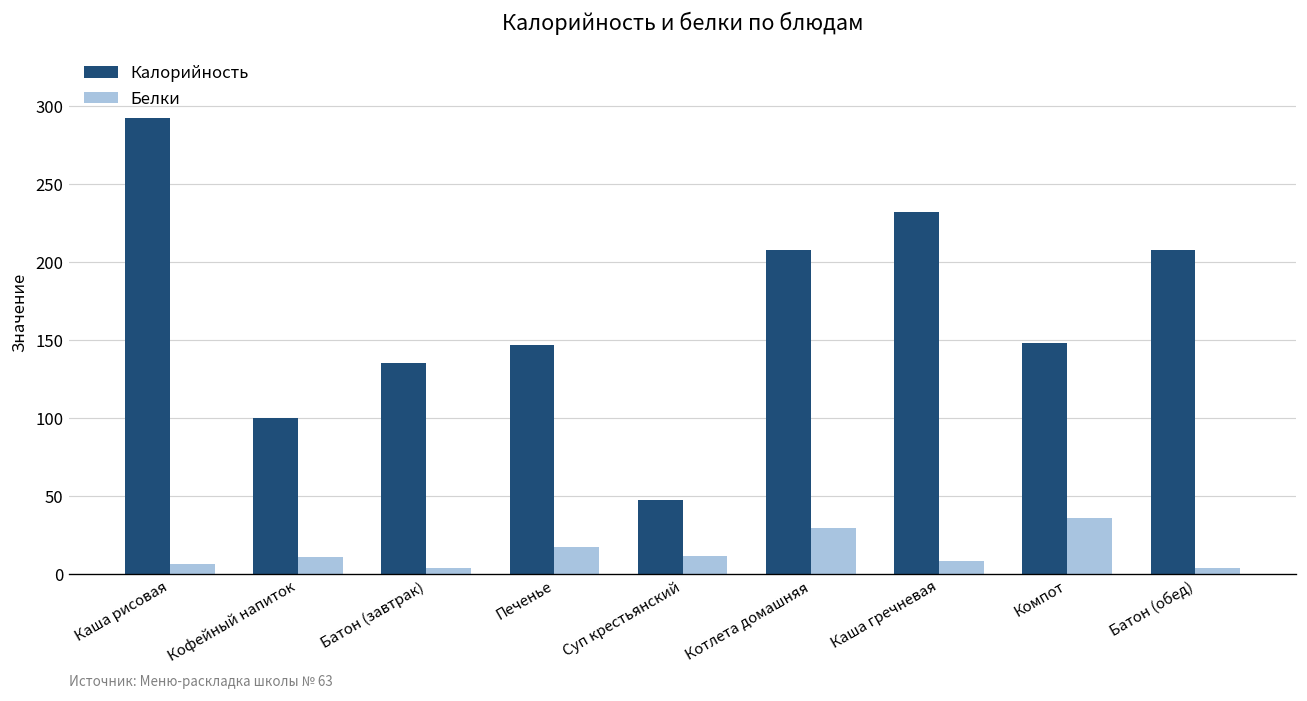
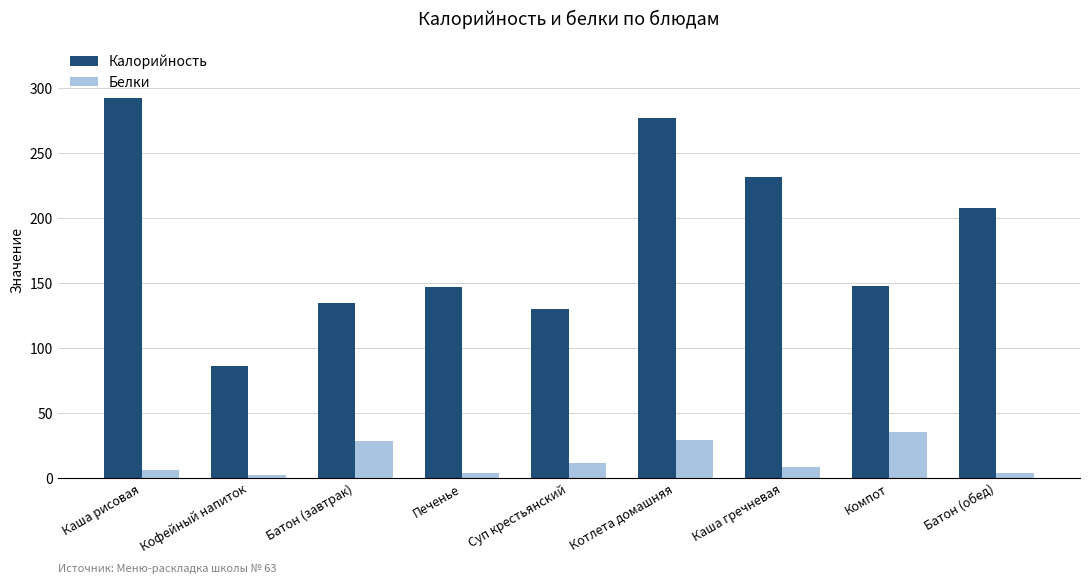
Калорийность, Кофейный напиток: 100 -> 86
Белки, Кофейный напиток: 11 -> 2
Белки, Батон (завтрак): 4 -> 29
Белки, Печенье: 17 -> 4
Калорийность, Суп крестьянский: 47 -> 130
Калорийность, Котлета домашняя: 208 -> 277
